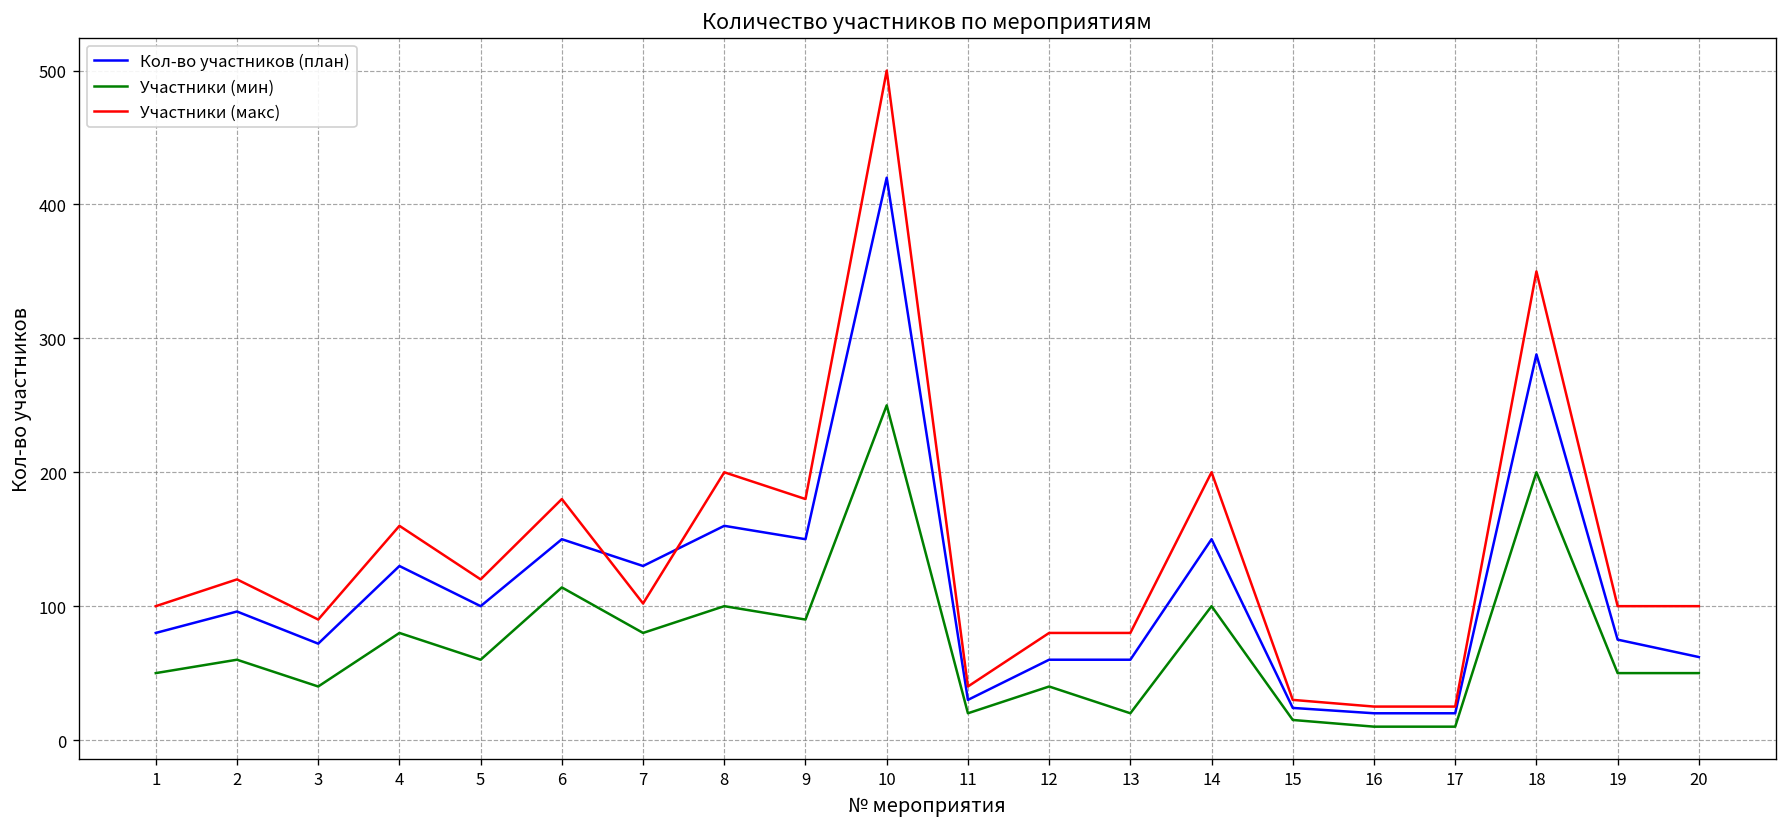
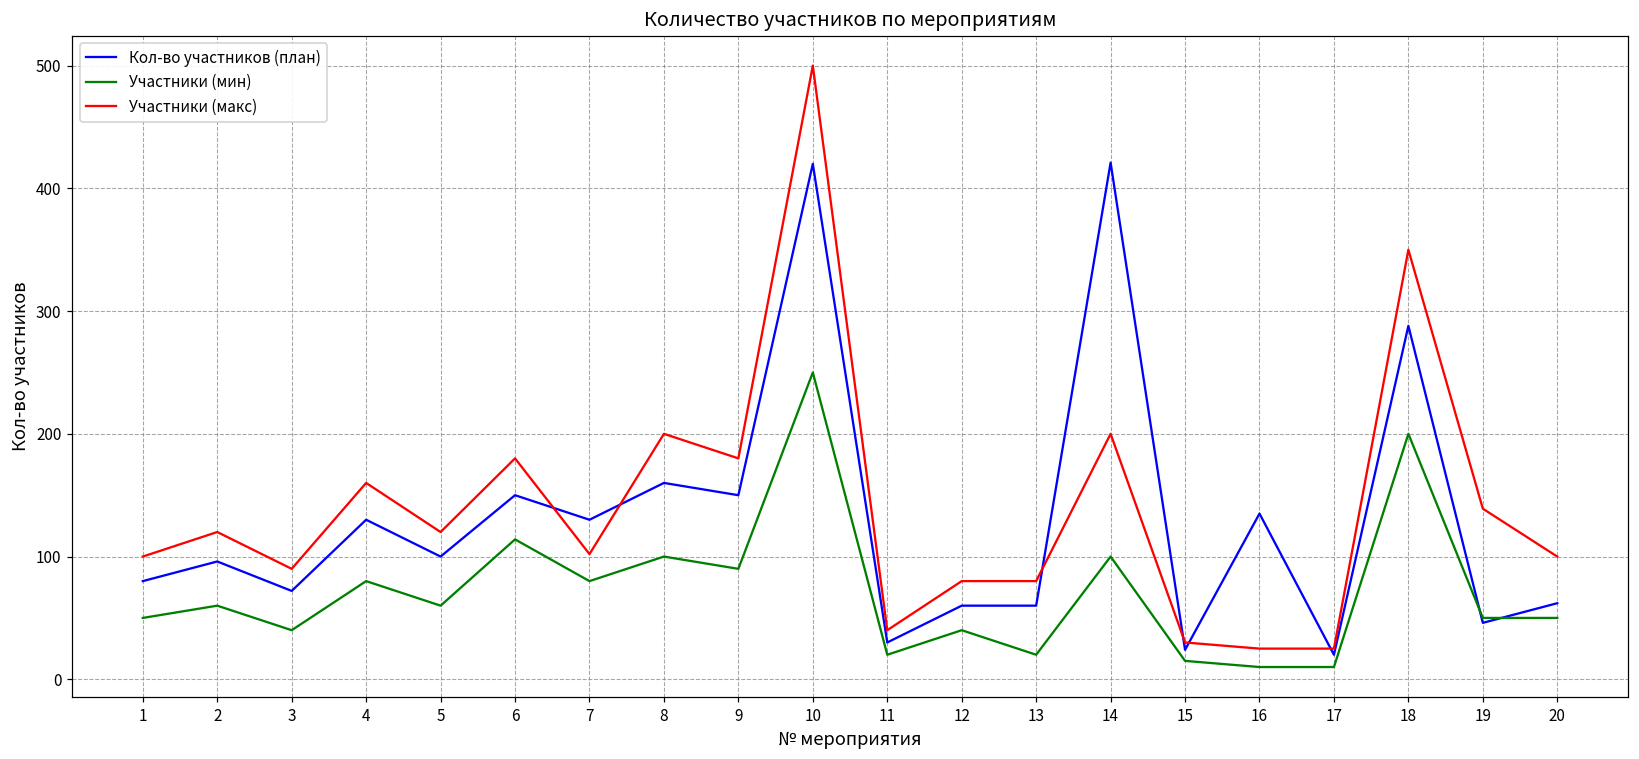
Кол-во участников (план), 14: 150 -> 421
Кол-во участников (план), 16: 20 -> 135
Кол-во участников (план), 19: 75 -> 46
Участники (макс), 19: 100 -> 139
